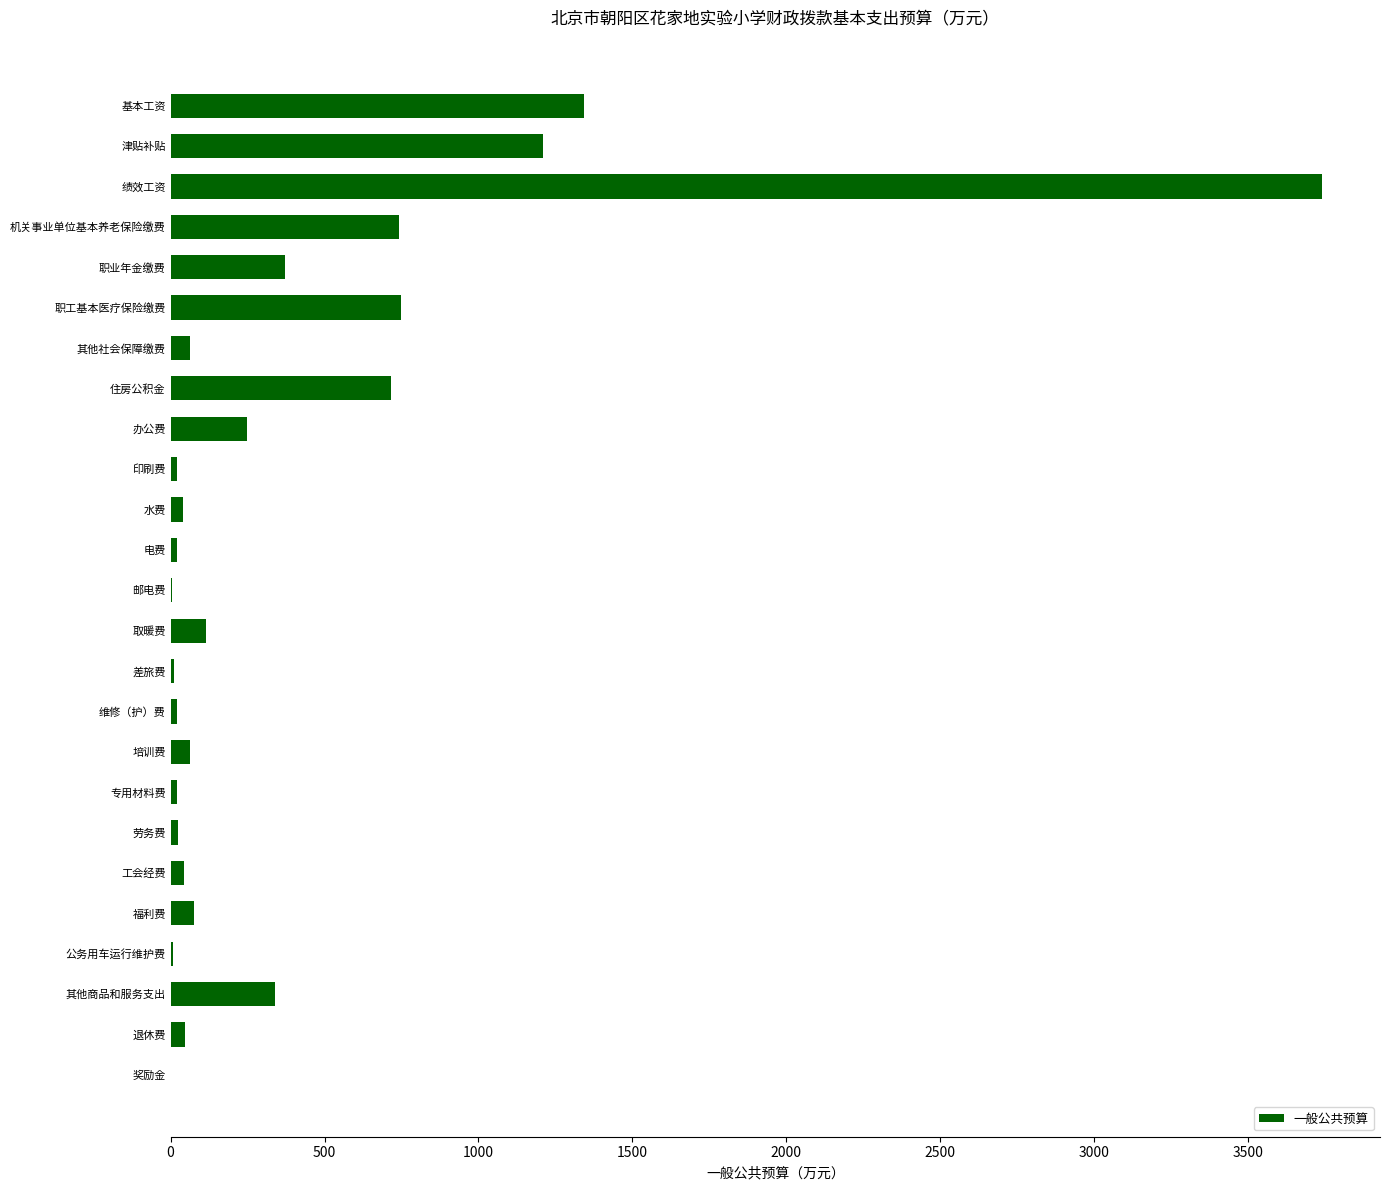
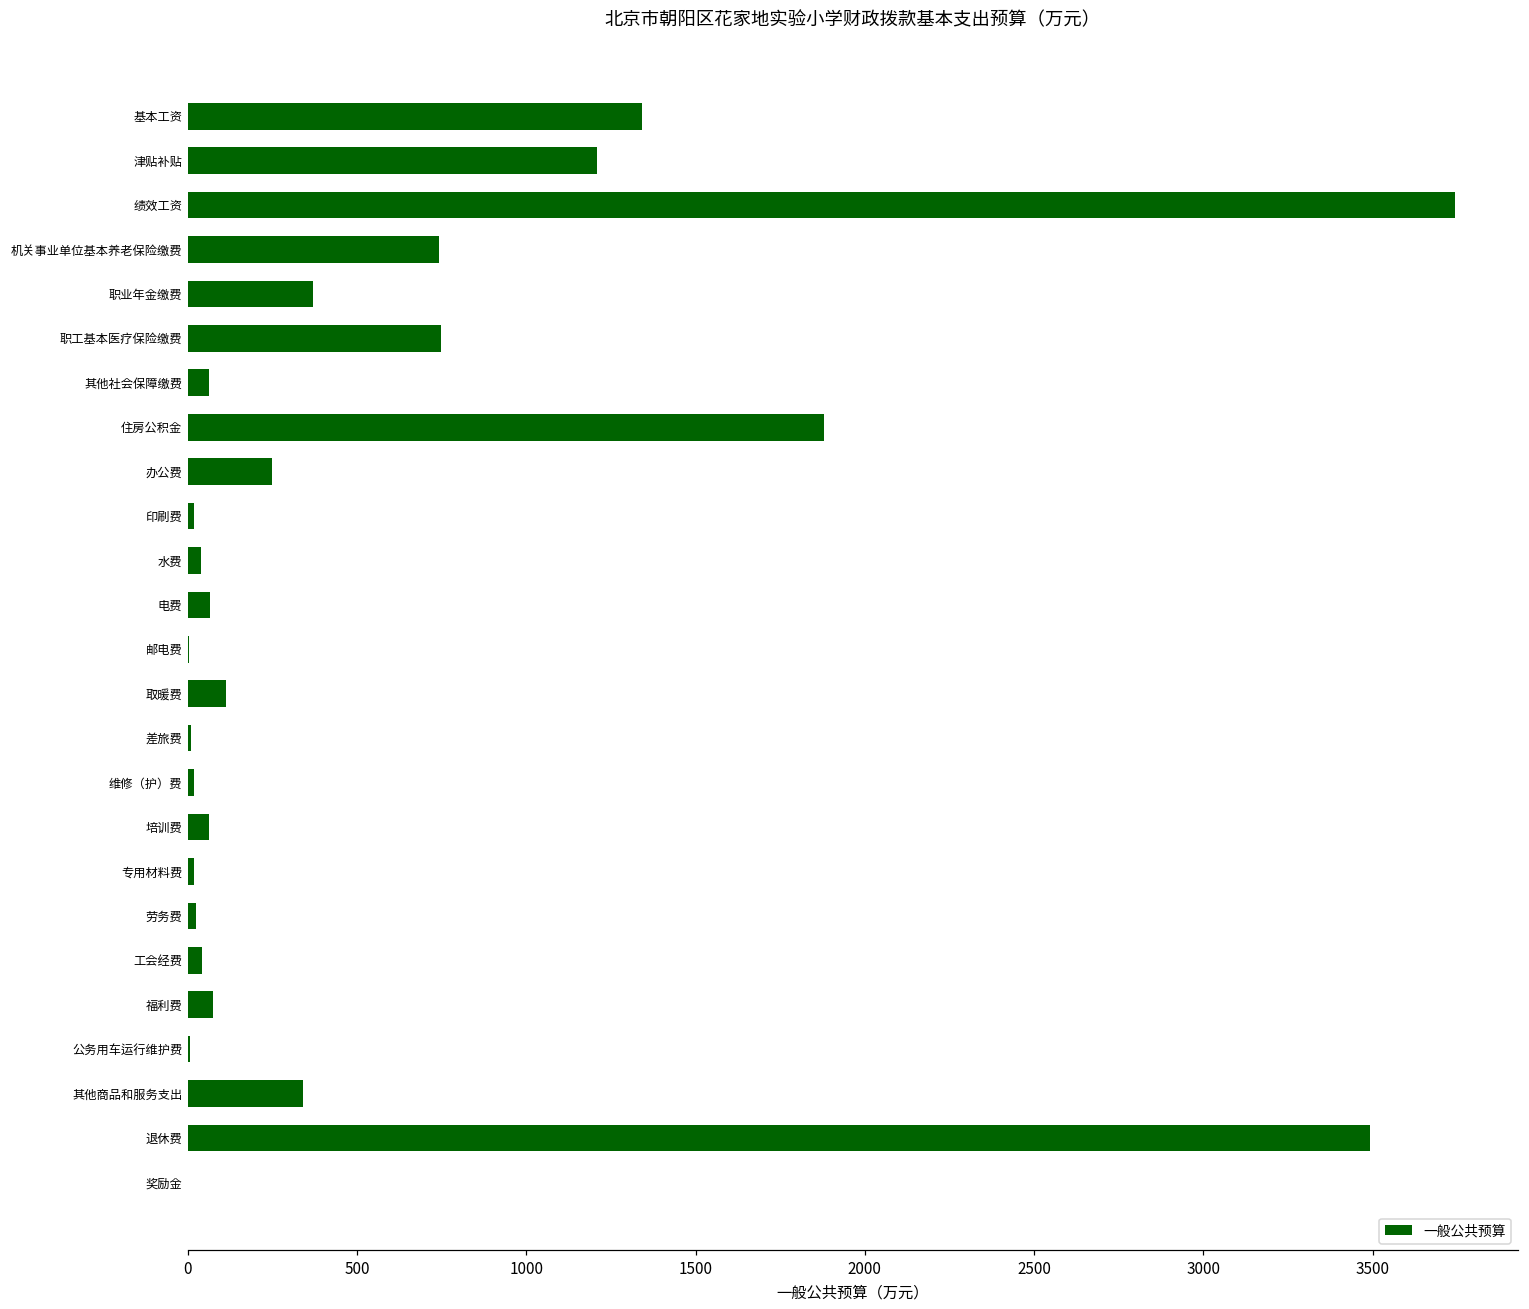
住房公积金: 710 -> 1880
电费: 20 -> 70
退休费: 50 -> 3490
